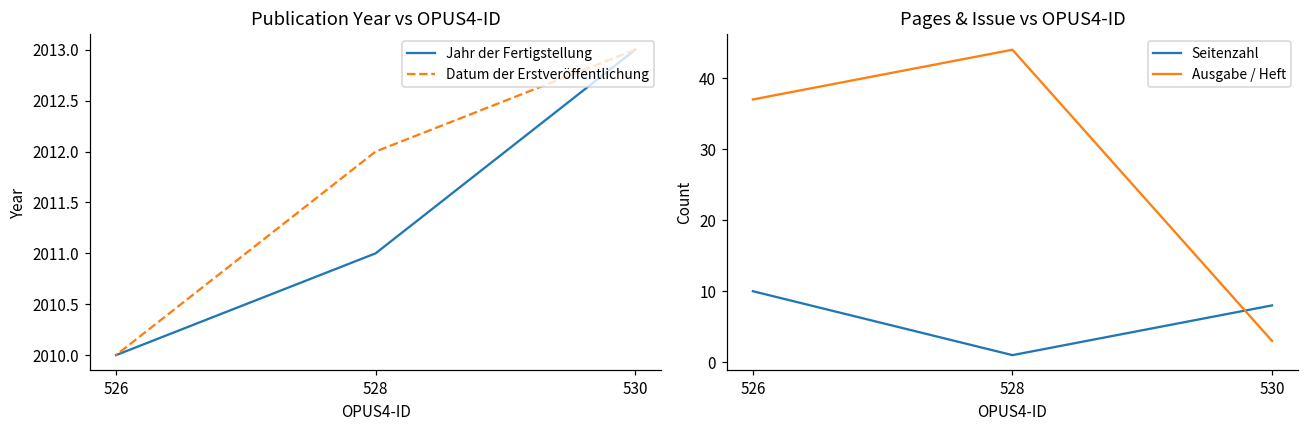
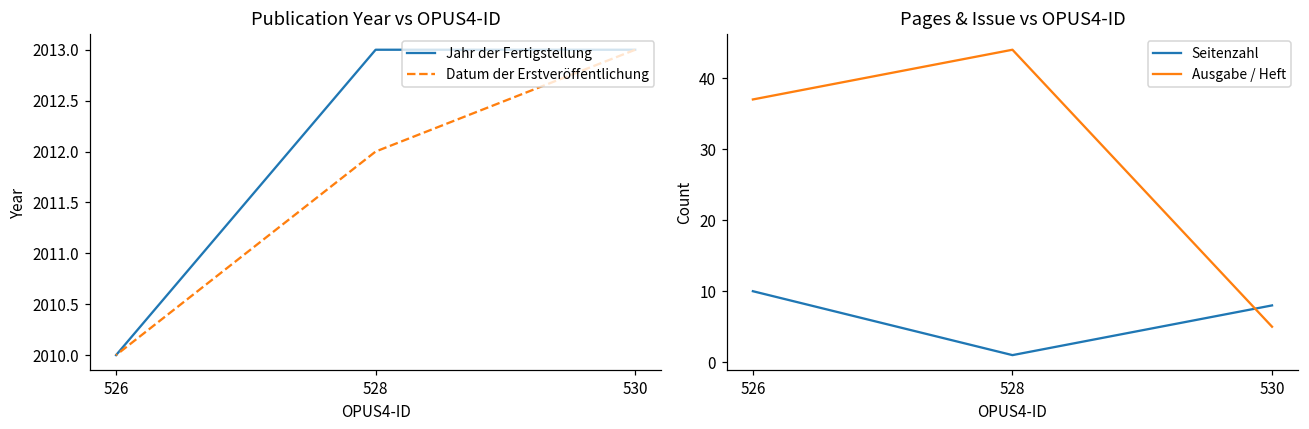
Publication Year vs OPUS4-ID, Jahr der Fertigstellung, 528: 2011 -> 2013
Pages & Issue vs OPUS4-ID, Ausgabe / Heft, 530: 3 -> 5
